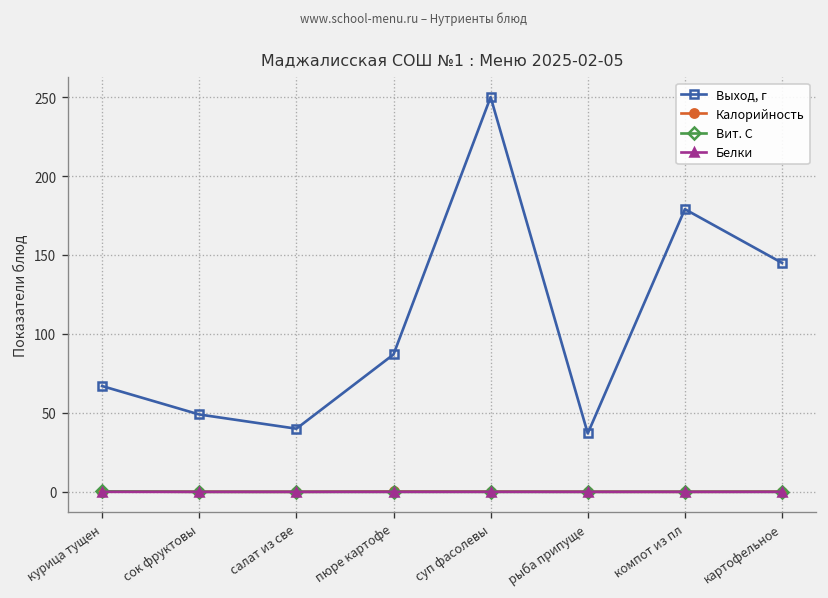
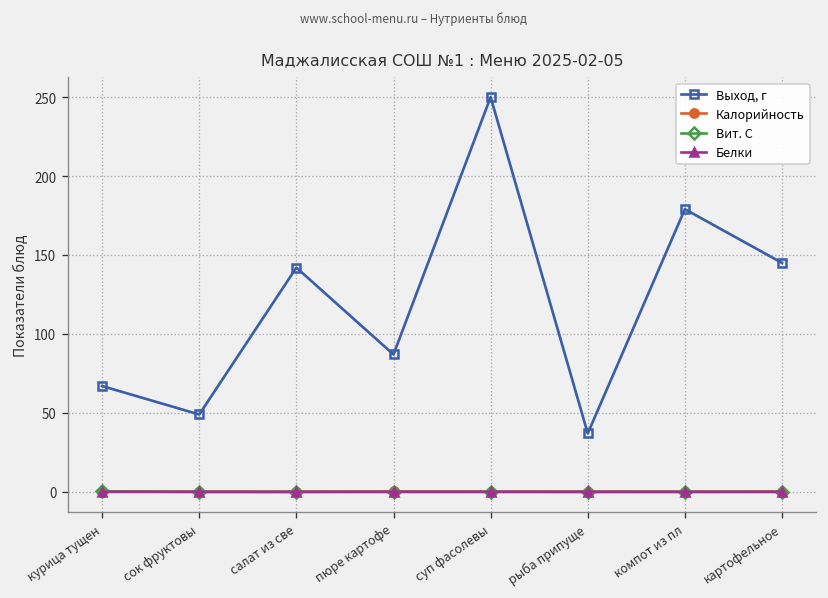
Выход, г, салат из све: 40 -> 142
